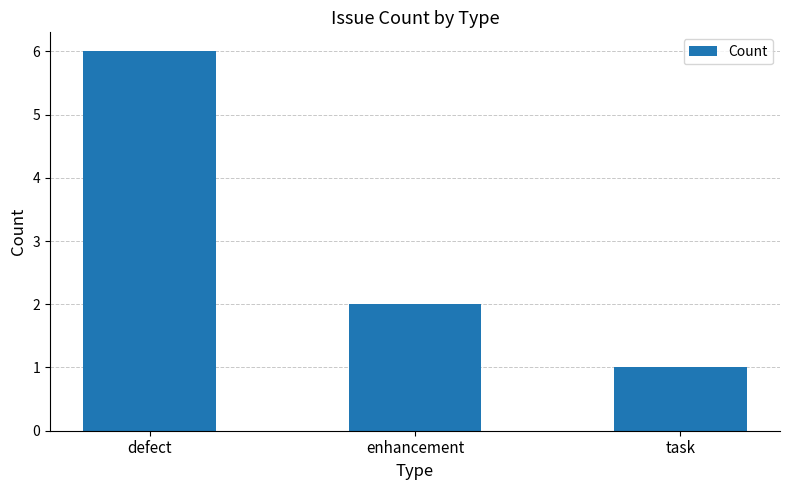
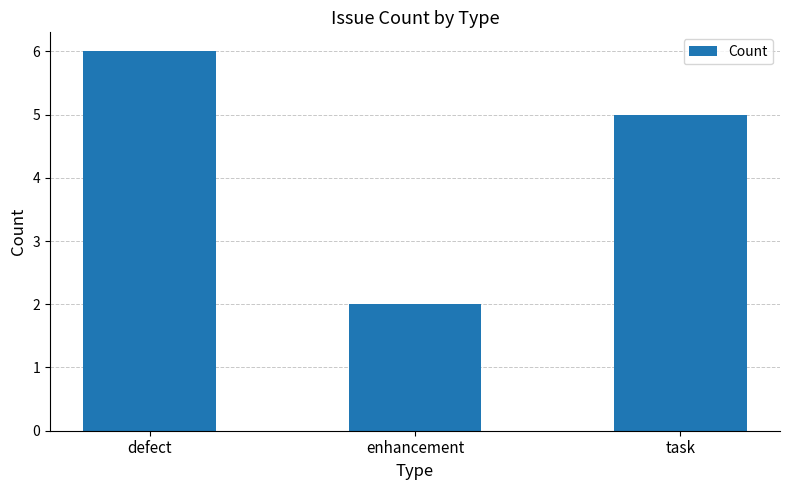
task: 1 -> 5
